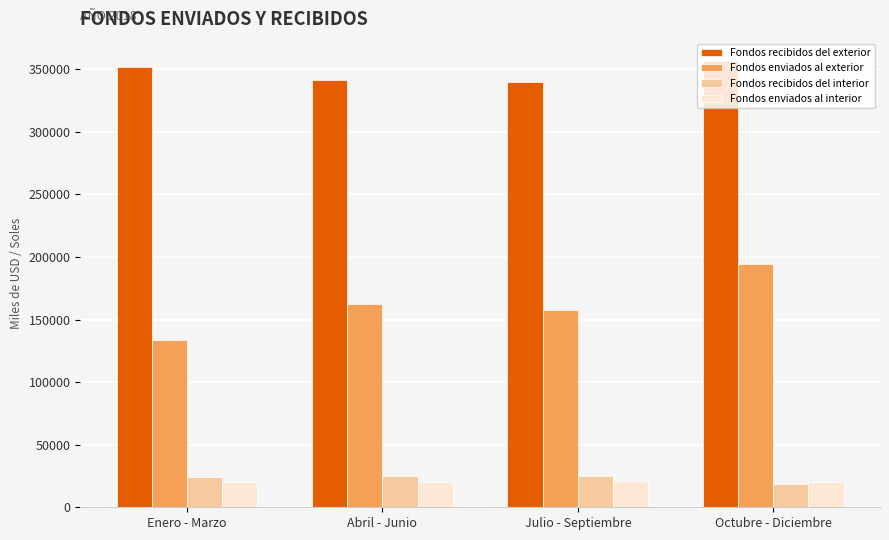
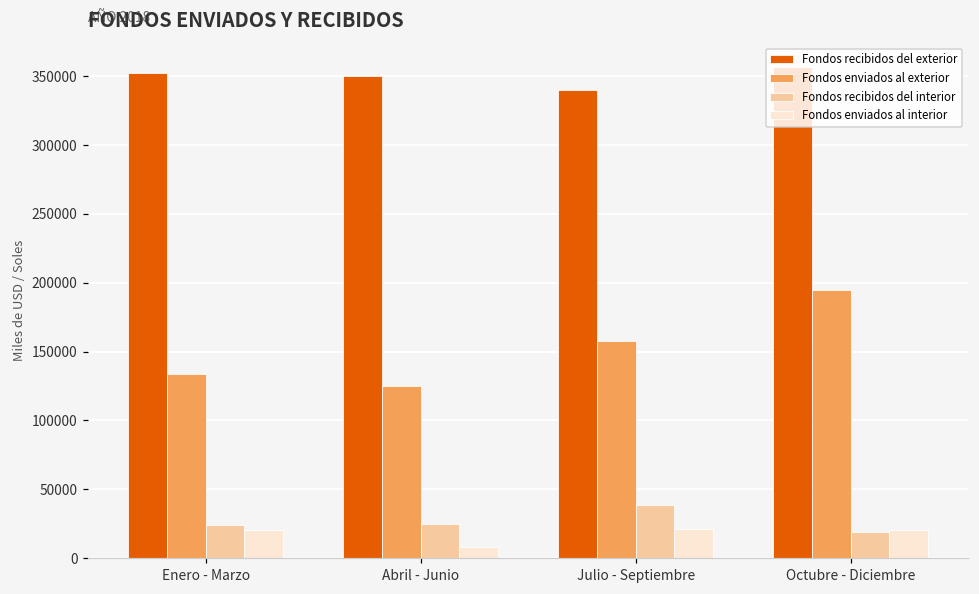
Fondos recibidos del exterior, Abril - Junio: 342000 -> 350000
Fondos enviados al exterior, Abril - Junio: 163000 -> 125000
Fondos enviados al interior, Abril - Junio: 21000 -> 8000
Fondos recibidos del interior, Julio - Septiembre: 25000 -> 39000
